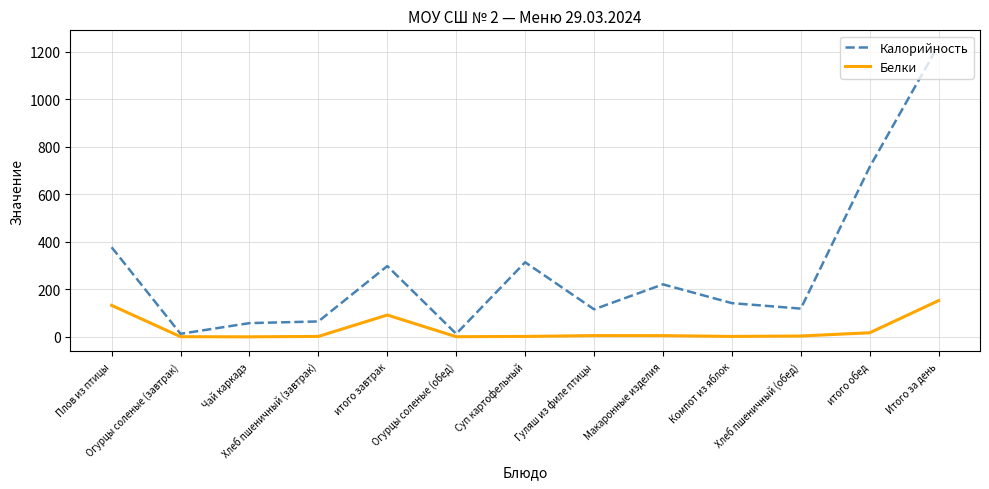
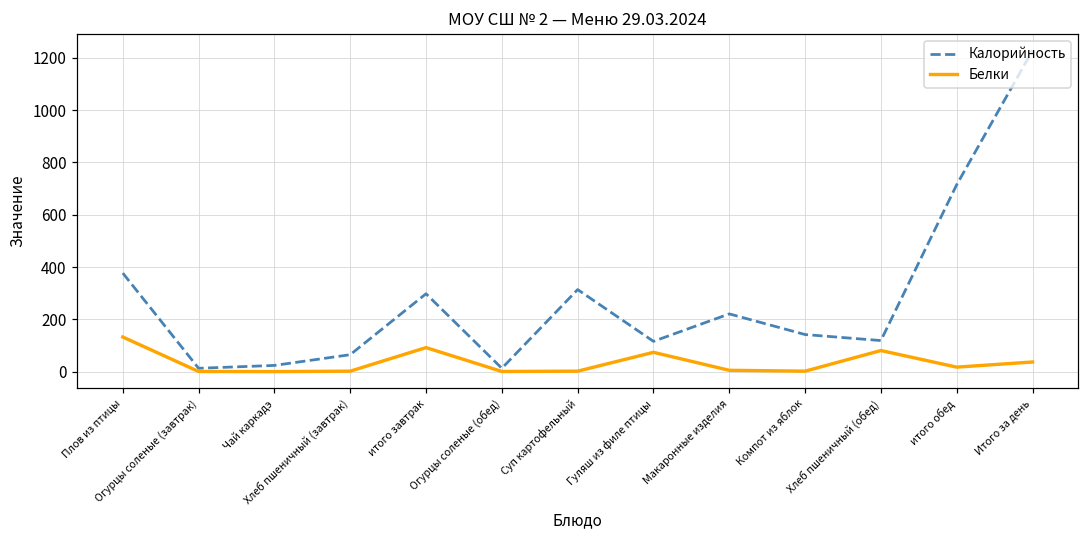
Калорийность, Чай каркадэ: 60 -> 20
Белки, Гуляш из филе птицы: 10 -> 70
Белки, Хлеб пшеничный (обед): 0 -> 80
Белки, Итого за день: 150 -> 40
